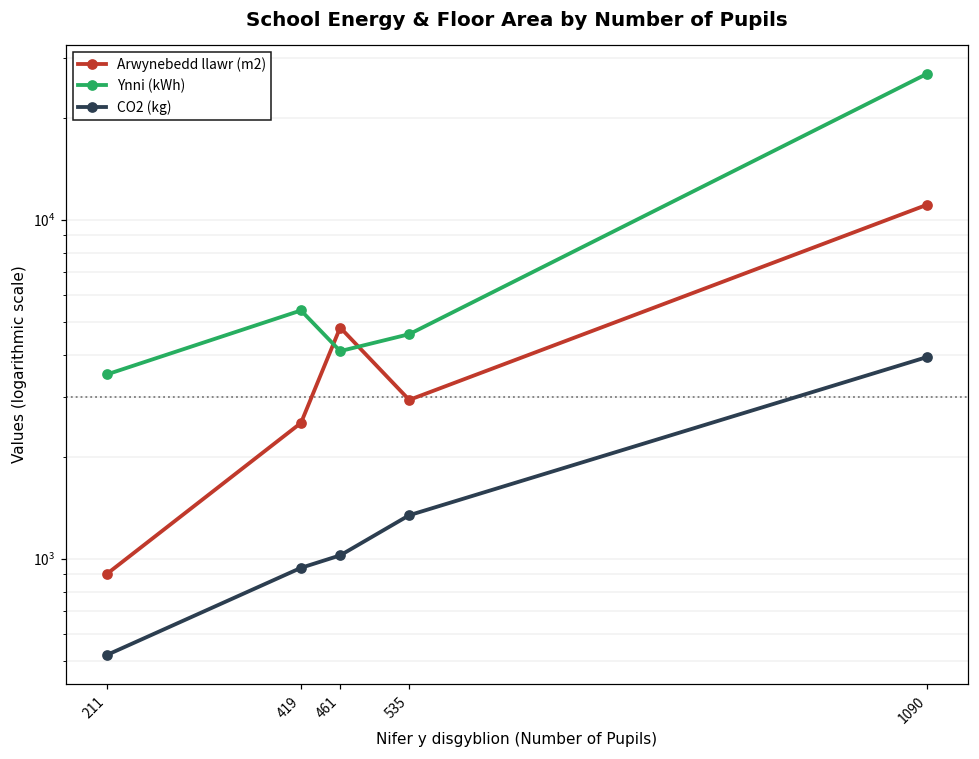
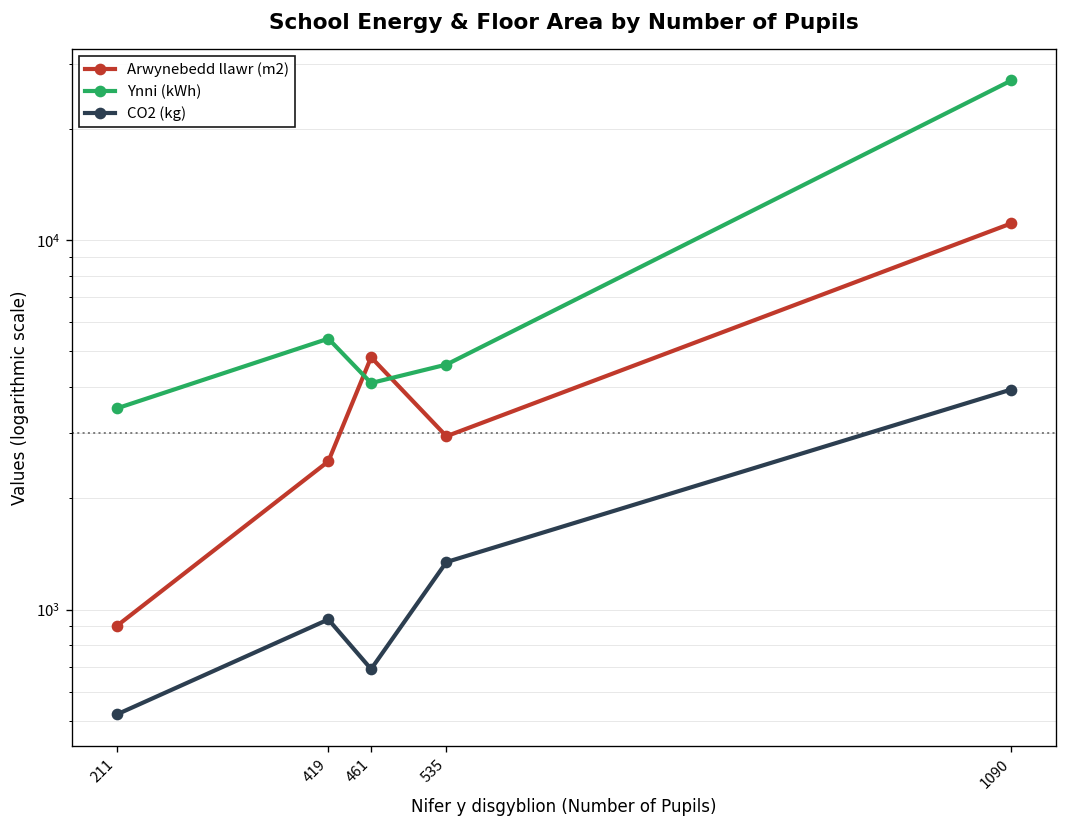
CO2 (kg), 461: 1020 -> 690
